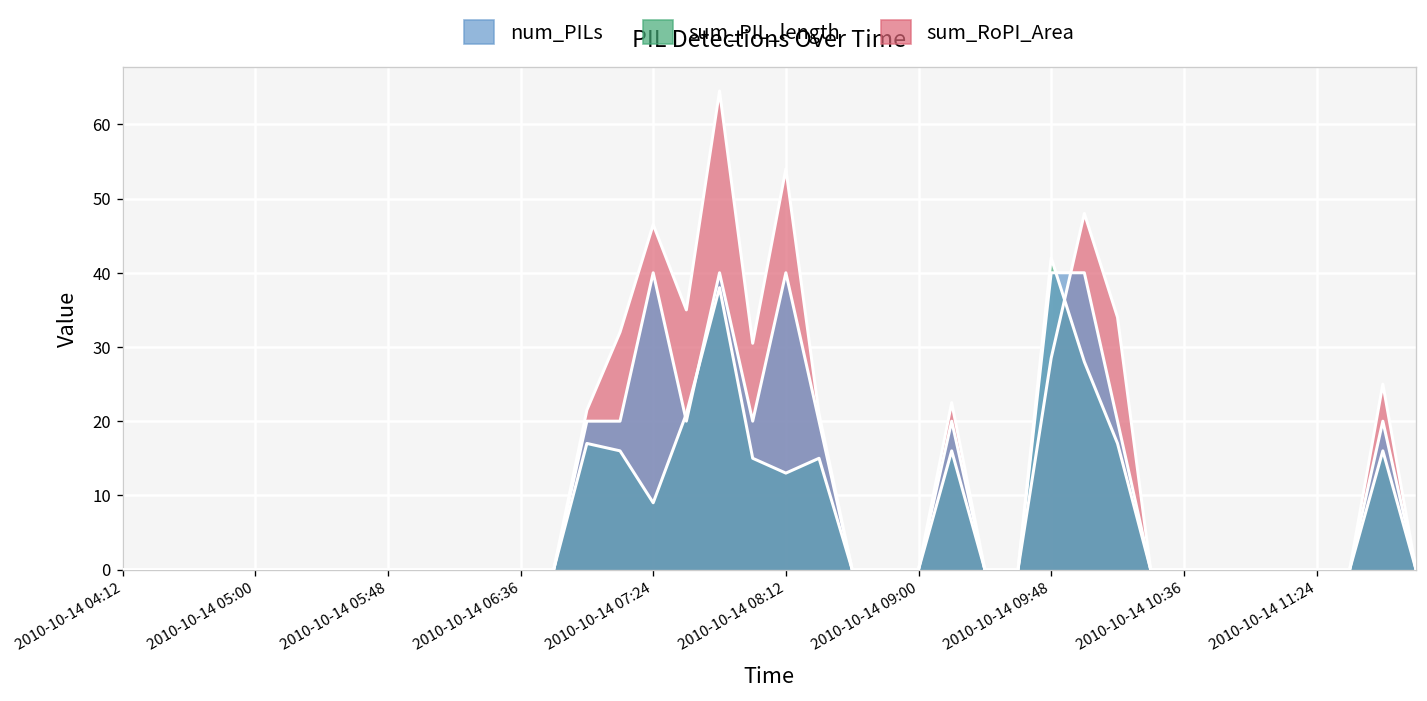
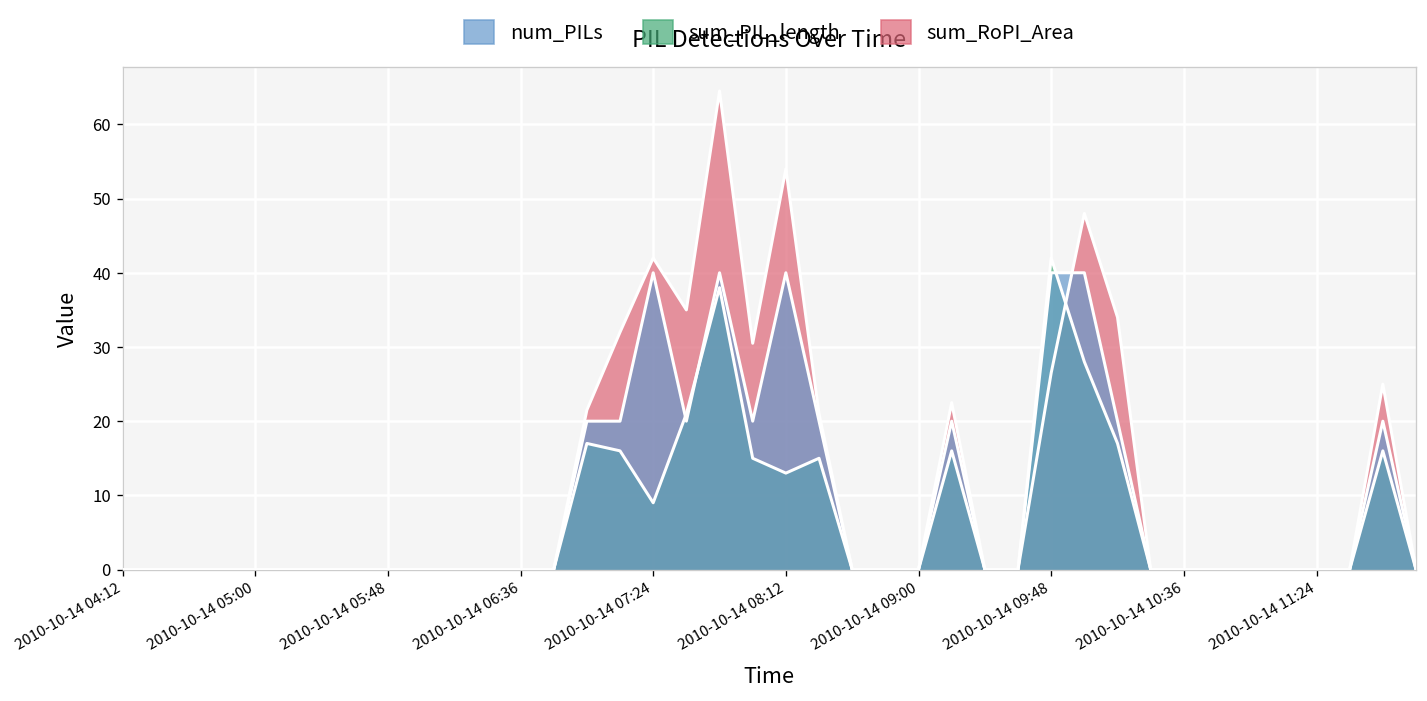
sum_RoPI_Area, 2010-10-14 07:24: 47 -> 42
sum_RoPI_Area, 2010-10-14 09:48: 29 -> 27
